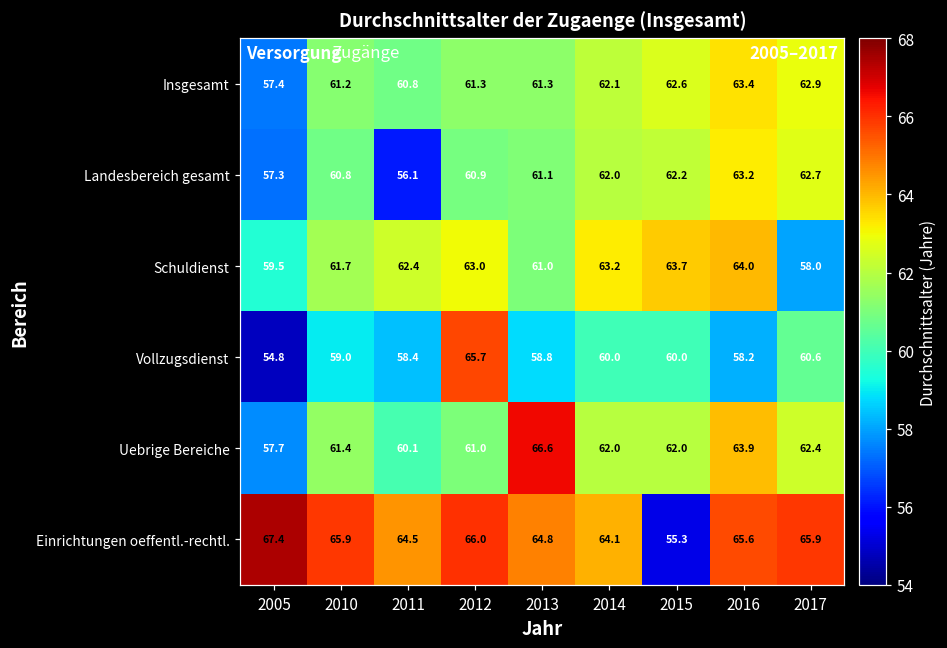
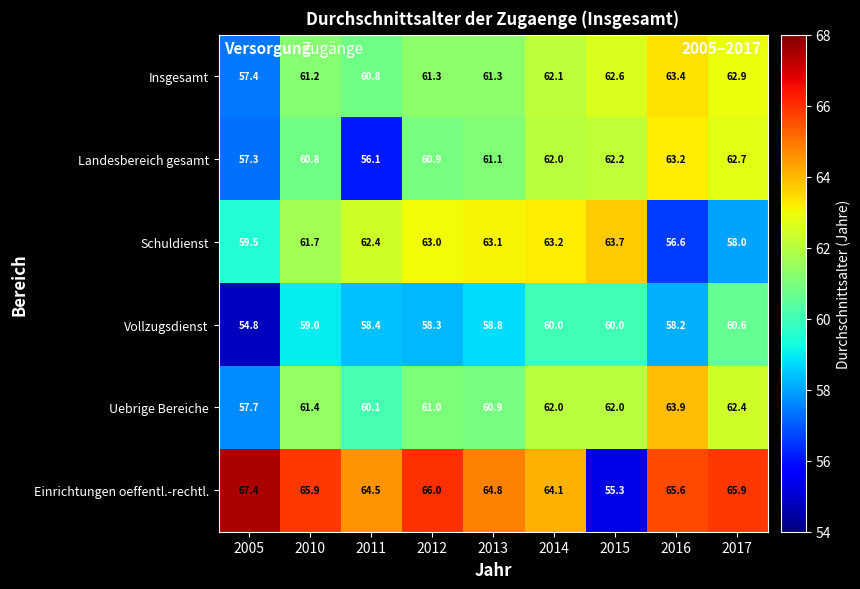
Schuldienst, 2013: 61.0 -> 63.1
Schuldienst, 2016: 64.0 -> 56.6
Vollzugsdienst, 2012: 65.7 -> 58.3
Uebrige Bereiche, 2013: 66.6 -> 60.9
